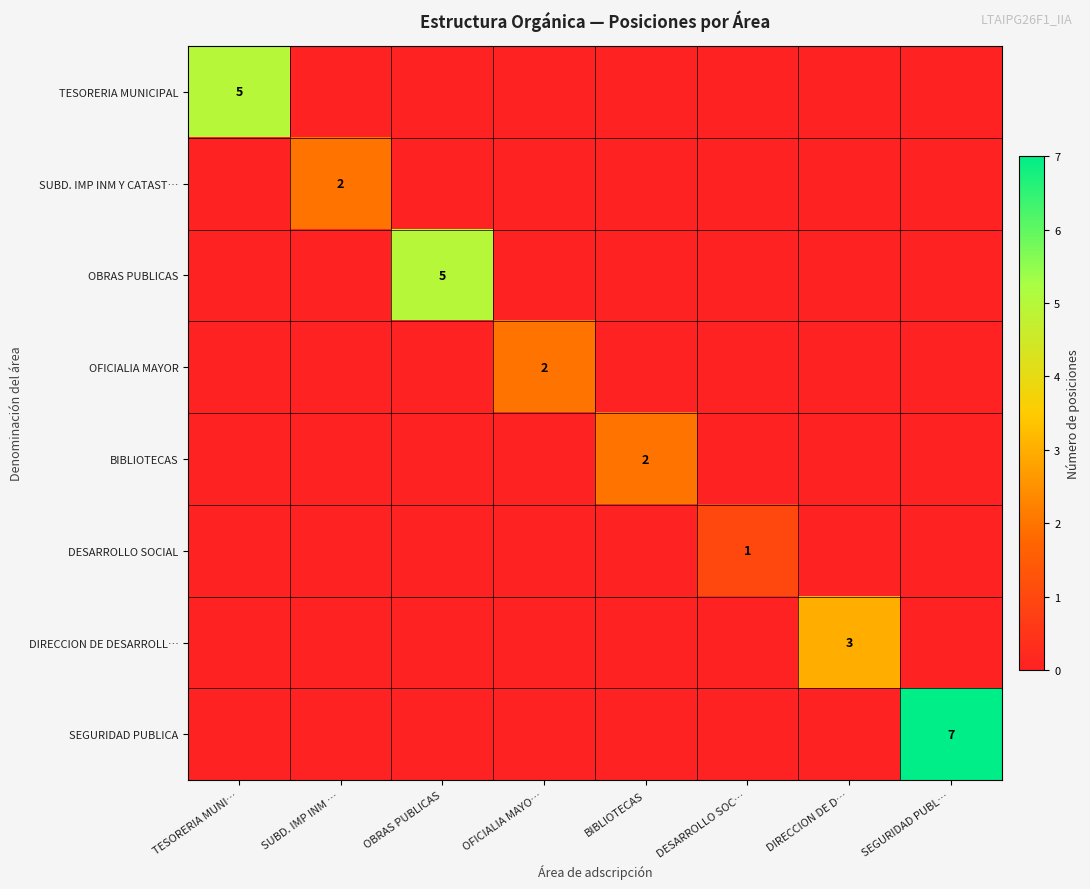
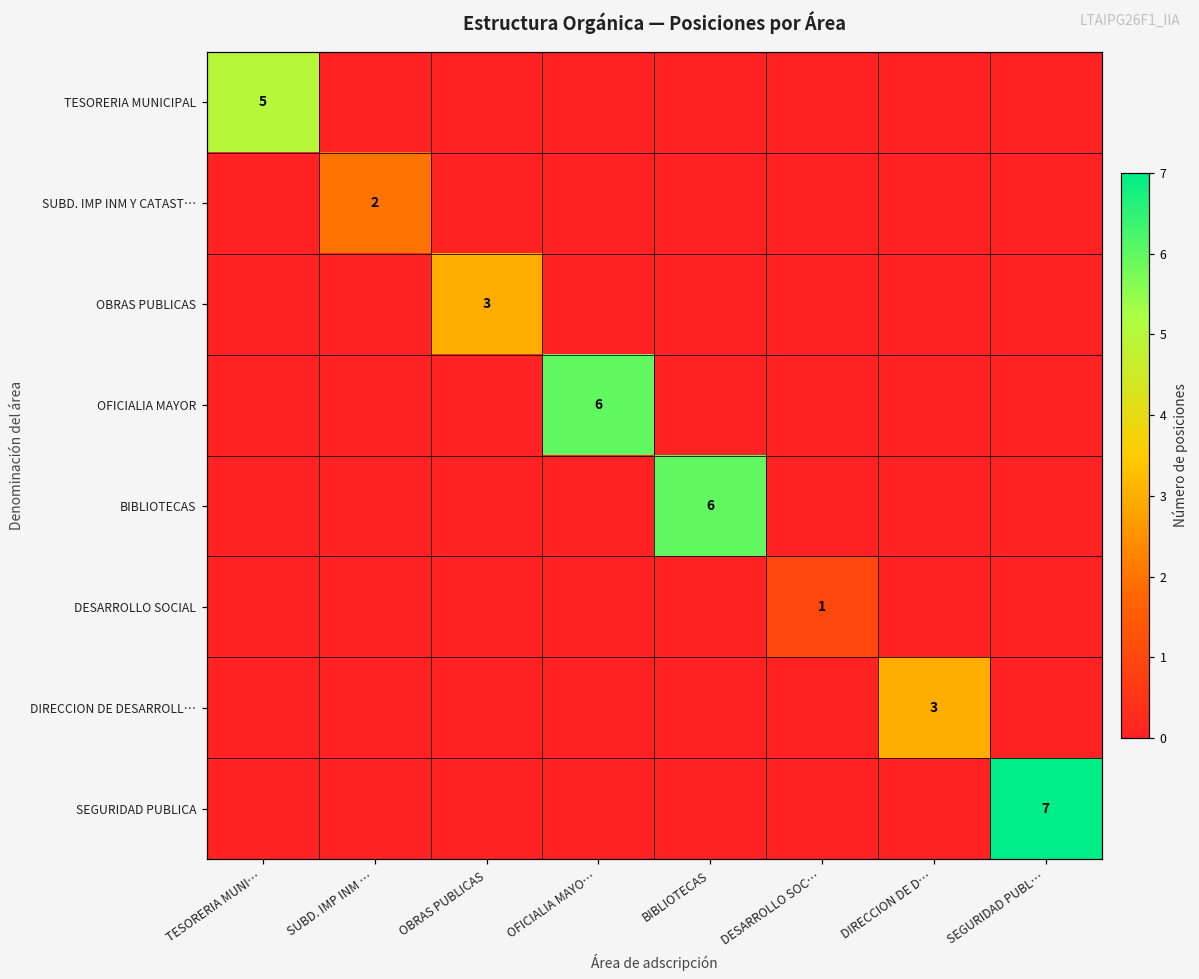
OBRAS PUBLICAS, OBRAS PUBLICAS: 5 -> 3
OFICIALIA MAYOR, OFICIALIA MAYO…: 2 -> 6
BIBLIOTECAS, BIBLIOTECAS: 2 -> 6
